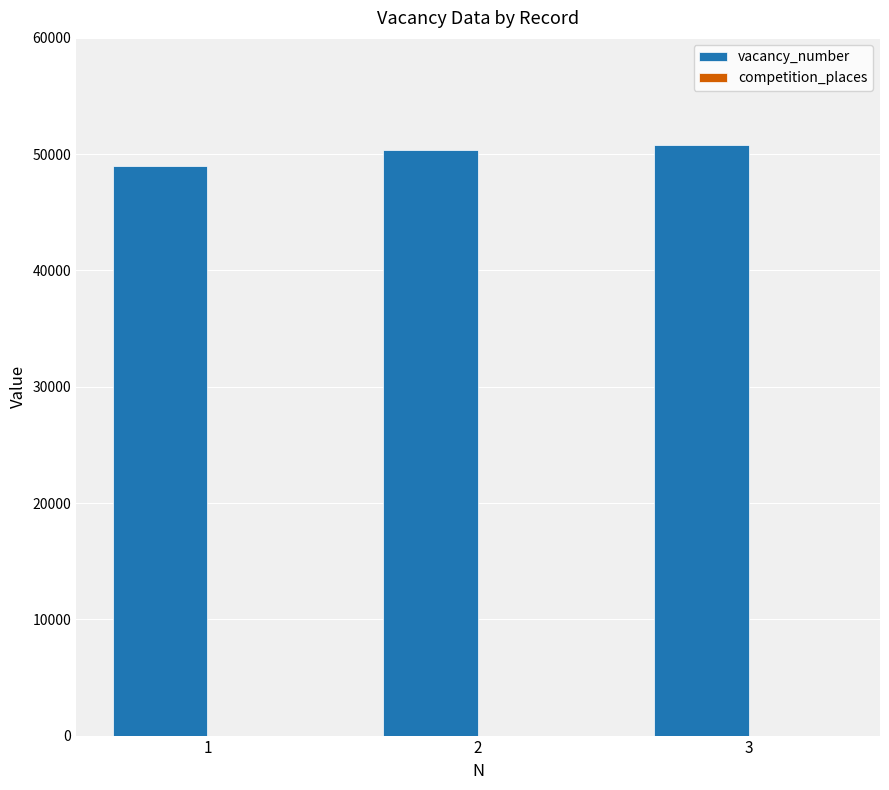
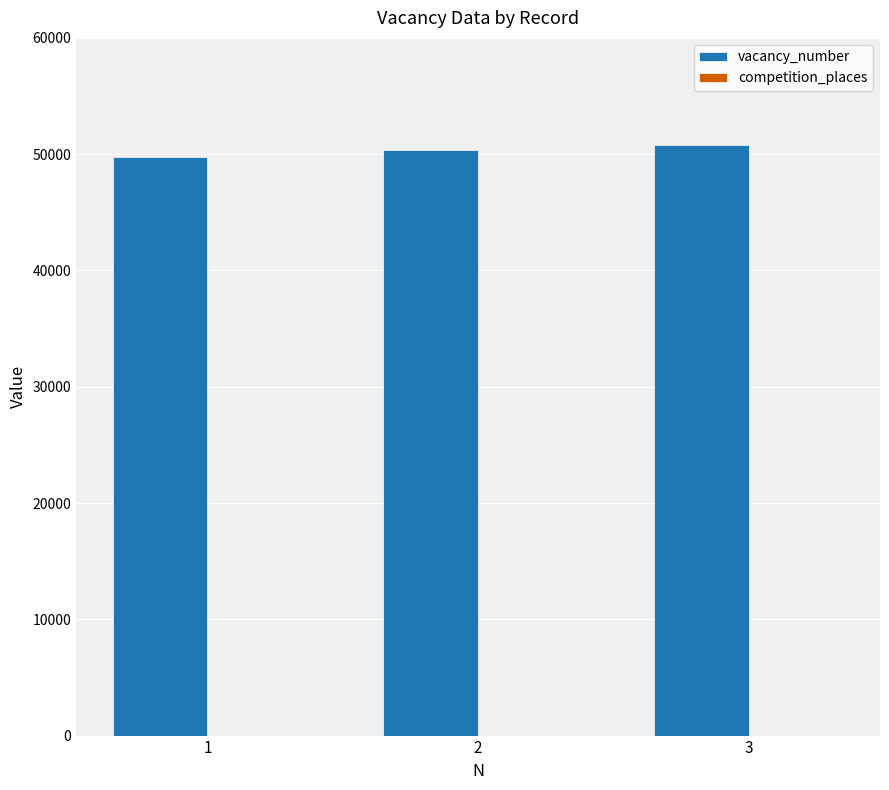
vacancy_number, 1: 49000 -> 49800
